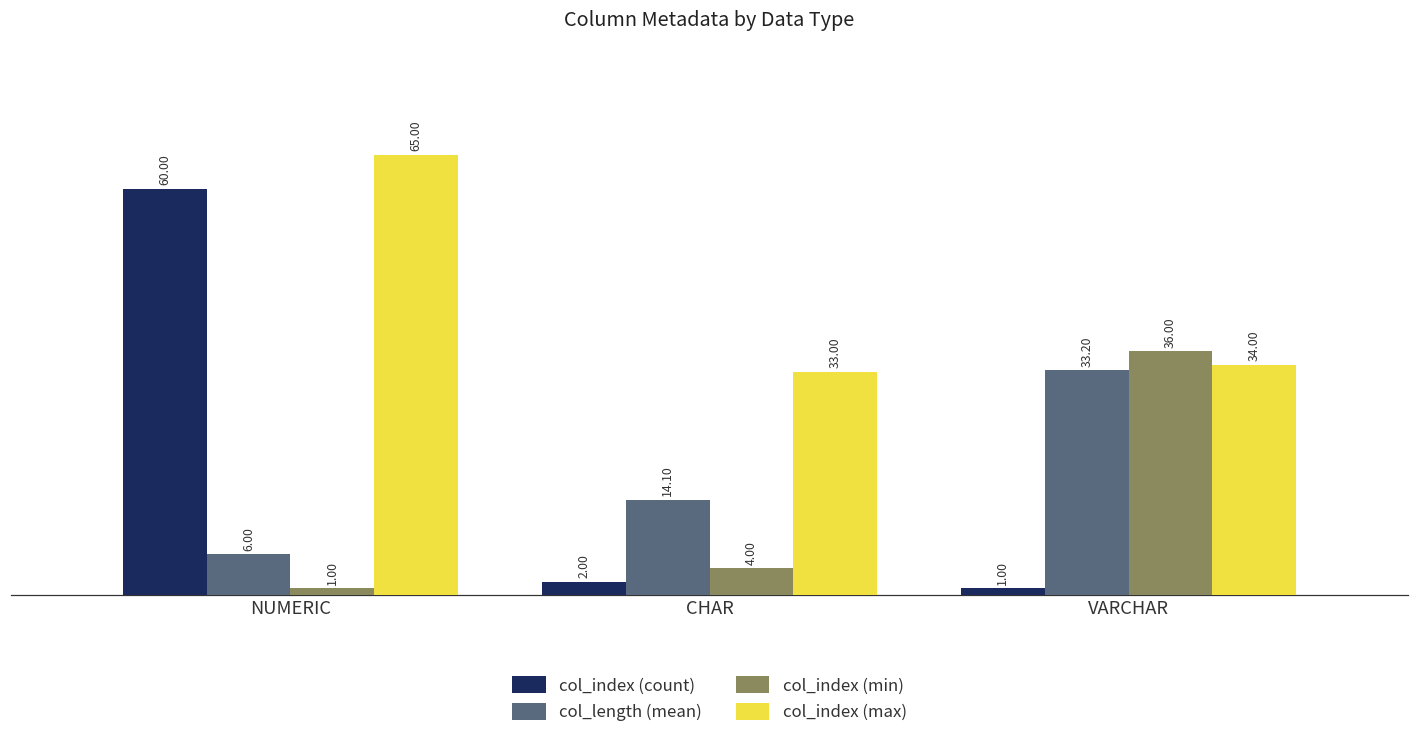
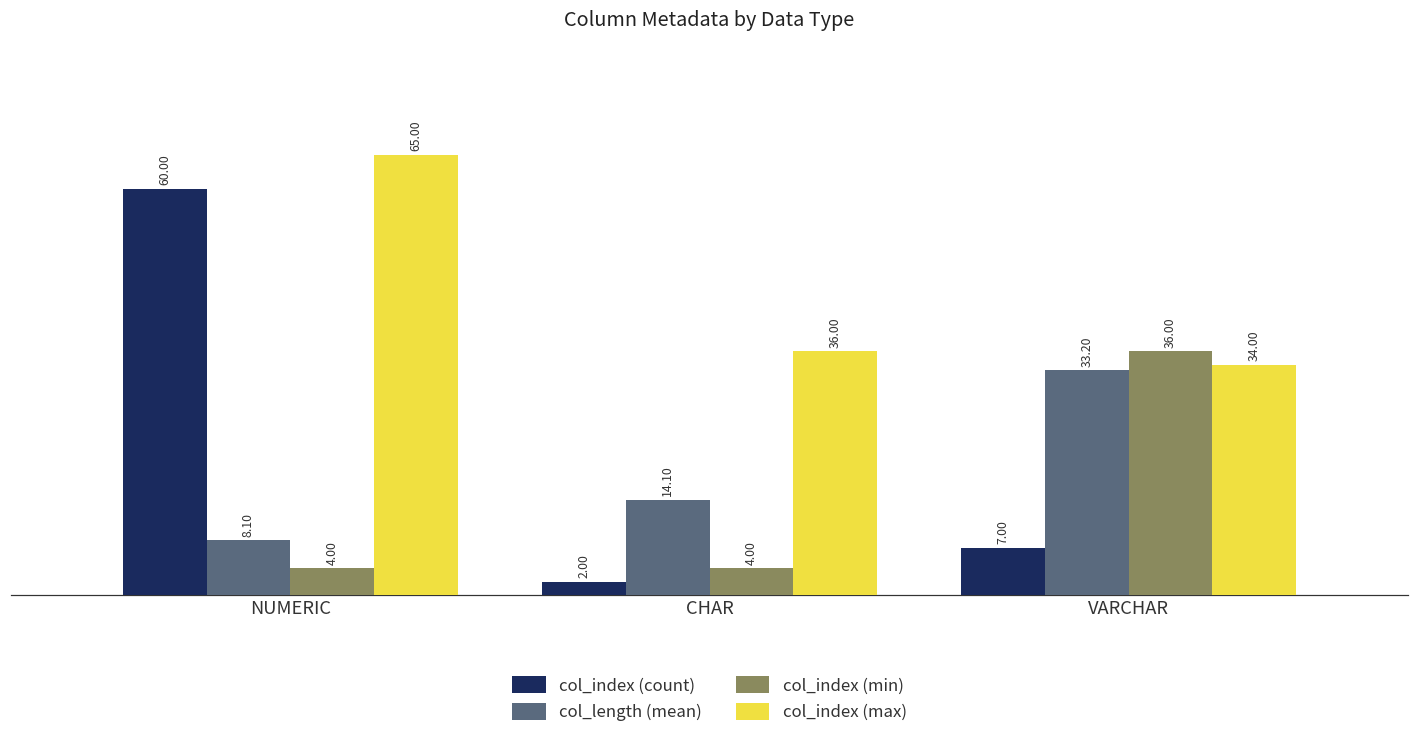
col_length (mean), NUMERIC: 6.00 -> 8.10
col_index (min), NUMERIC: 1.00 -> 4.00
col_index (max), CHAR: 33.00 -> 36.00
col_index (count), VARCHAR: 1.00 -> 7.00
